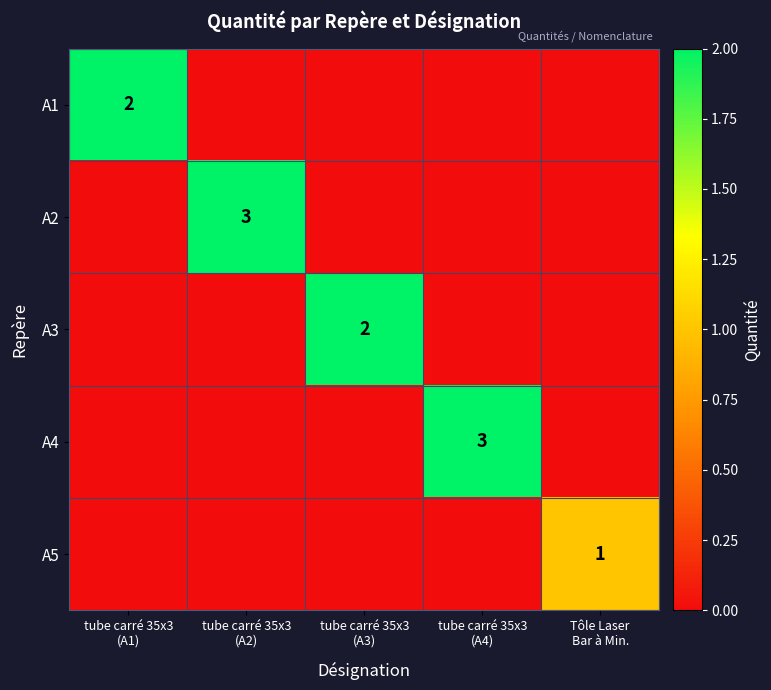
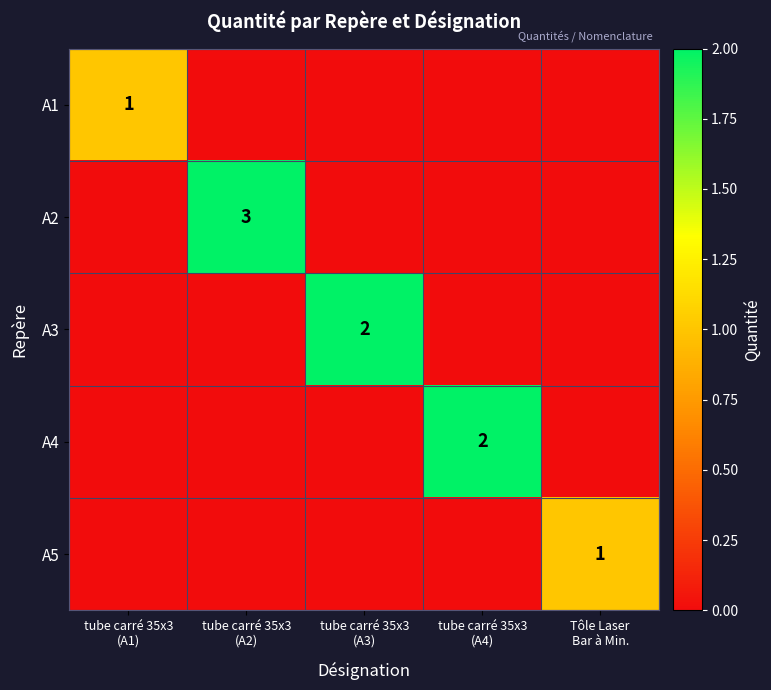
A1, tube carré 35x3 (A1): 2 -> 1
A4, tube carré 35x3 (A4): 3 -> 2
